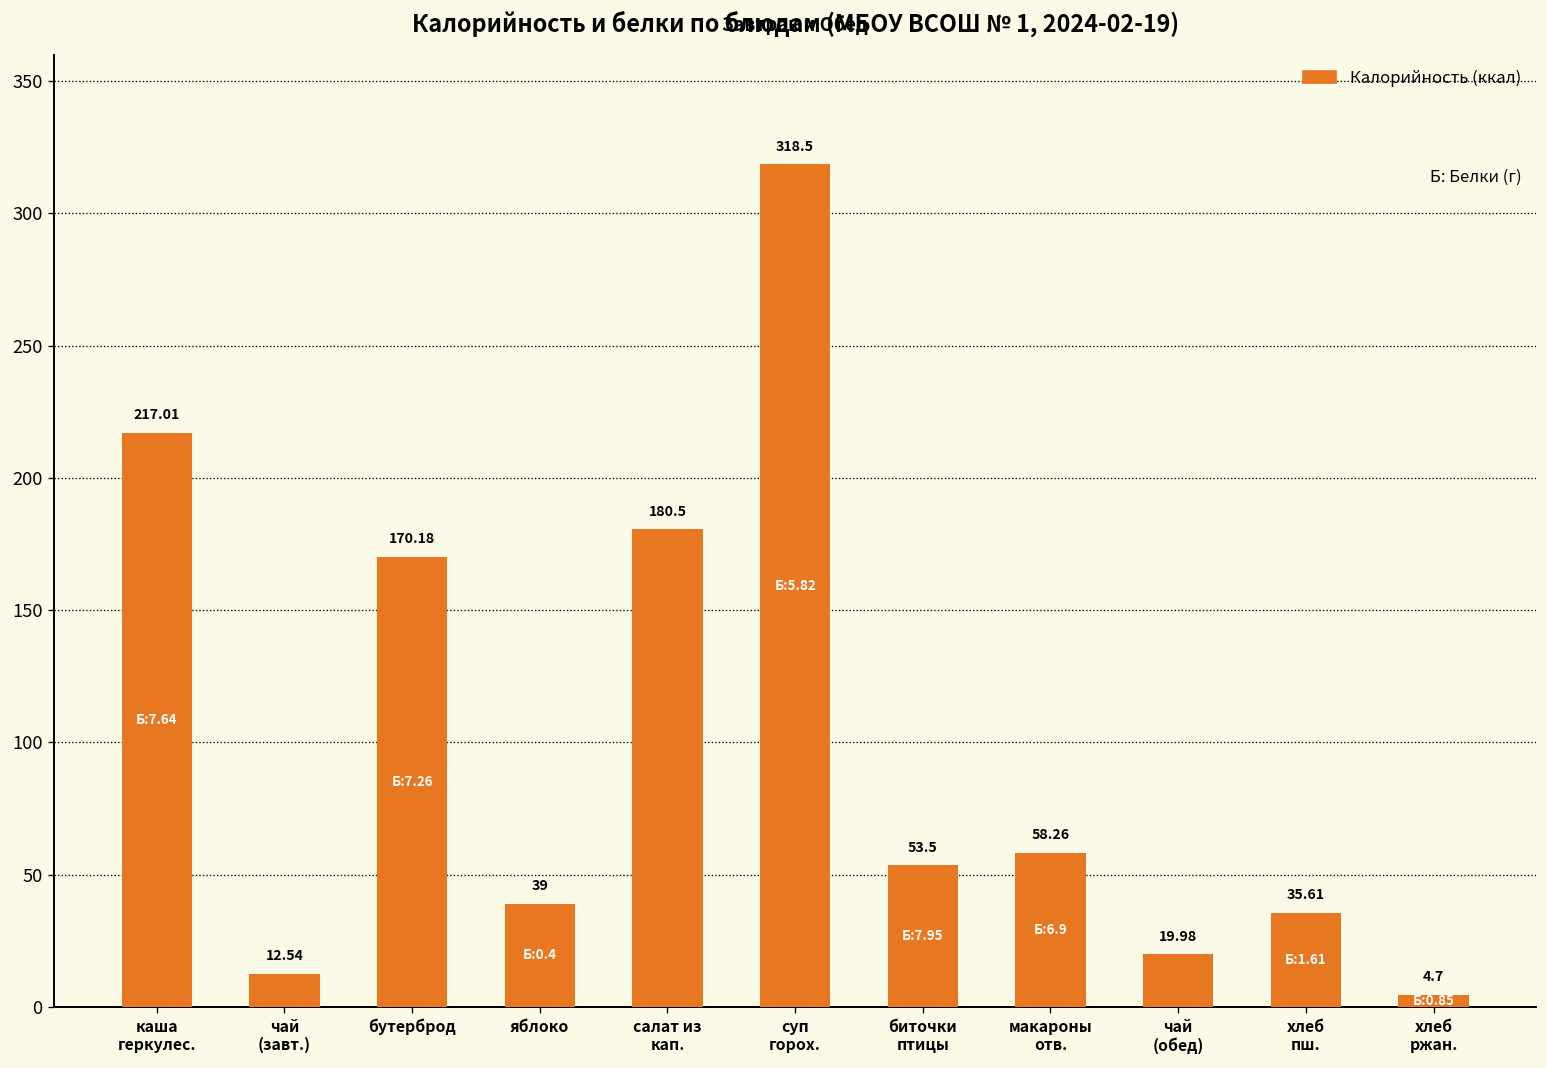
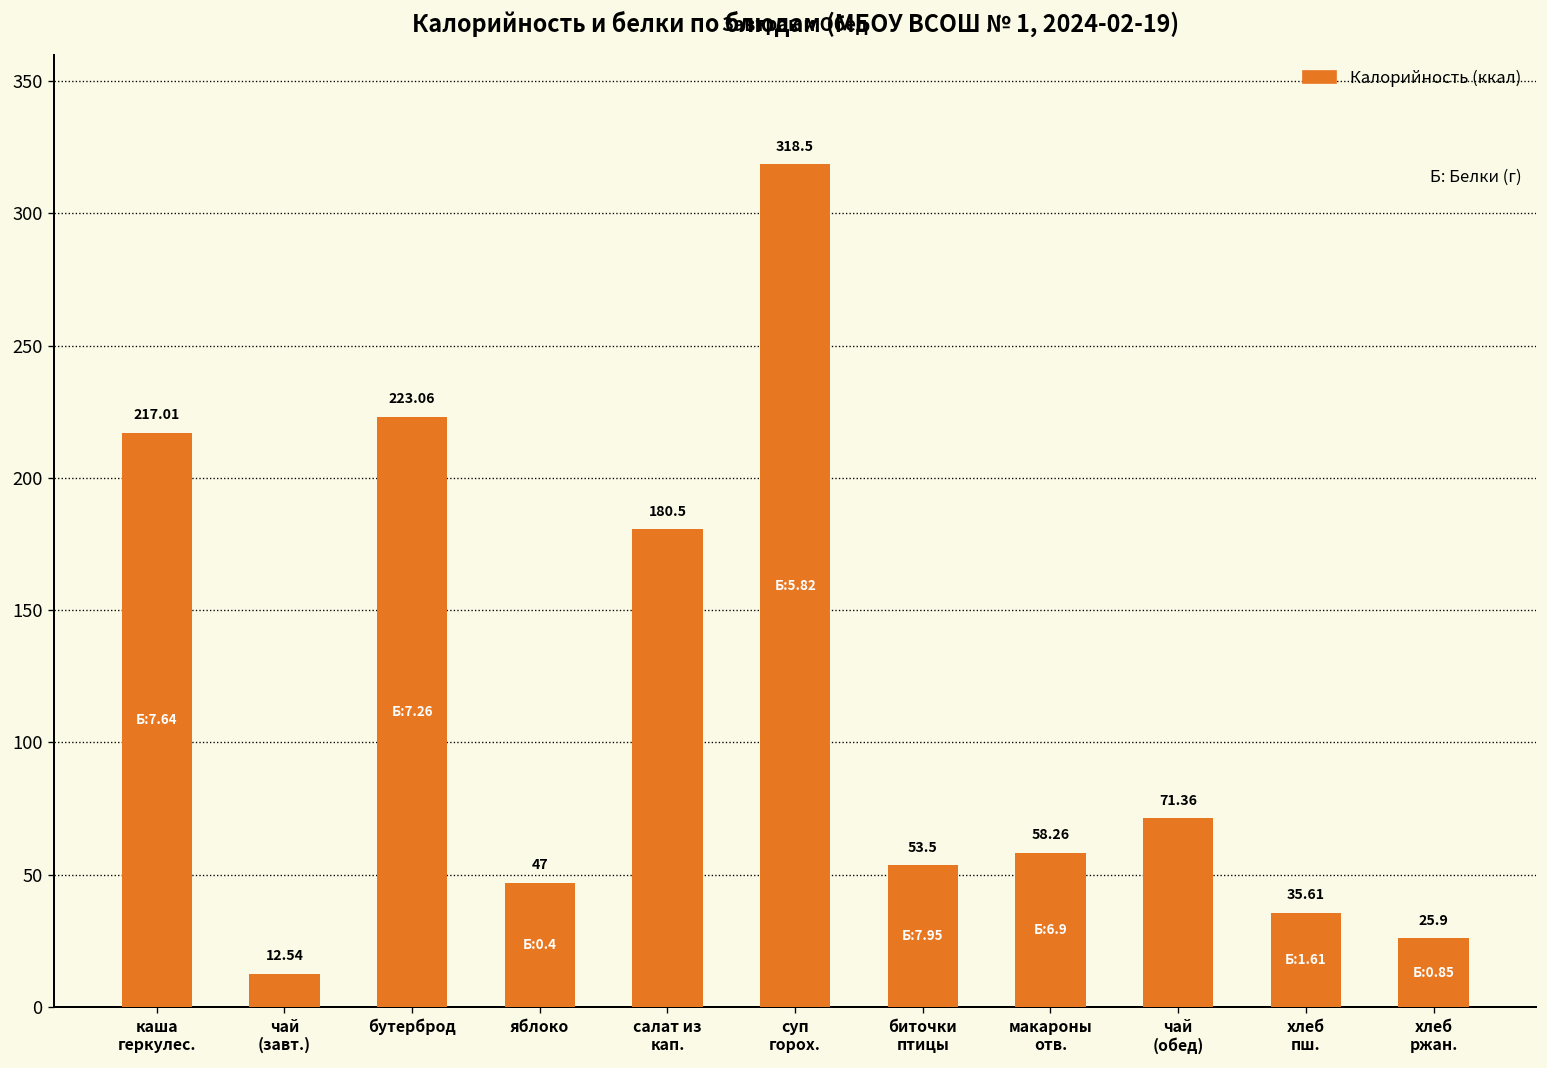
бутерброд: 170.18 -> 223.06
яблоко: 39 -> 47
чай (обед): 19.98 -> 71.36
хлеб ржан.: 4.7 -> 25.9
